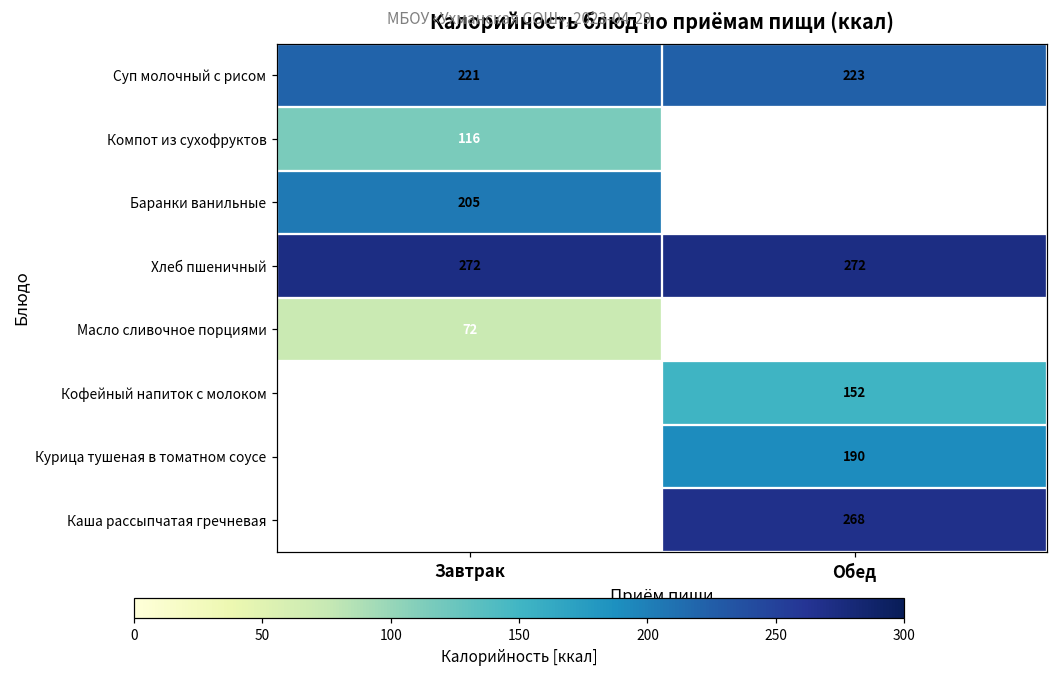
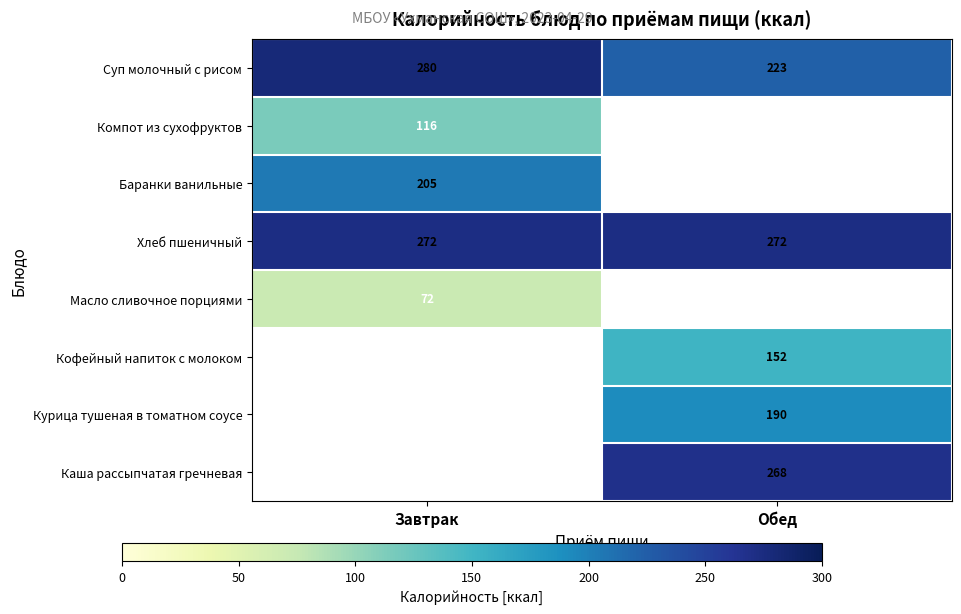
Суп молочный с рисом, Завтрак: 221 -> 280
